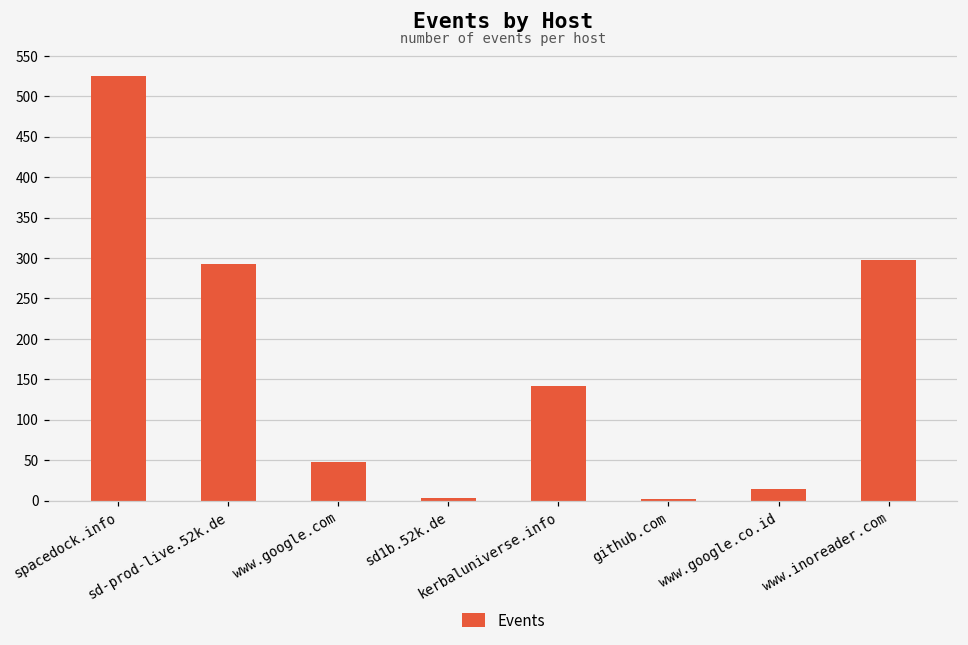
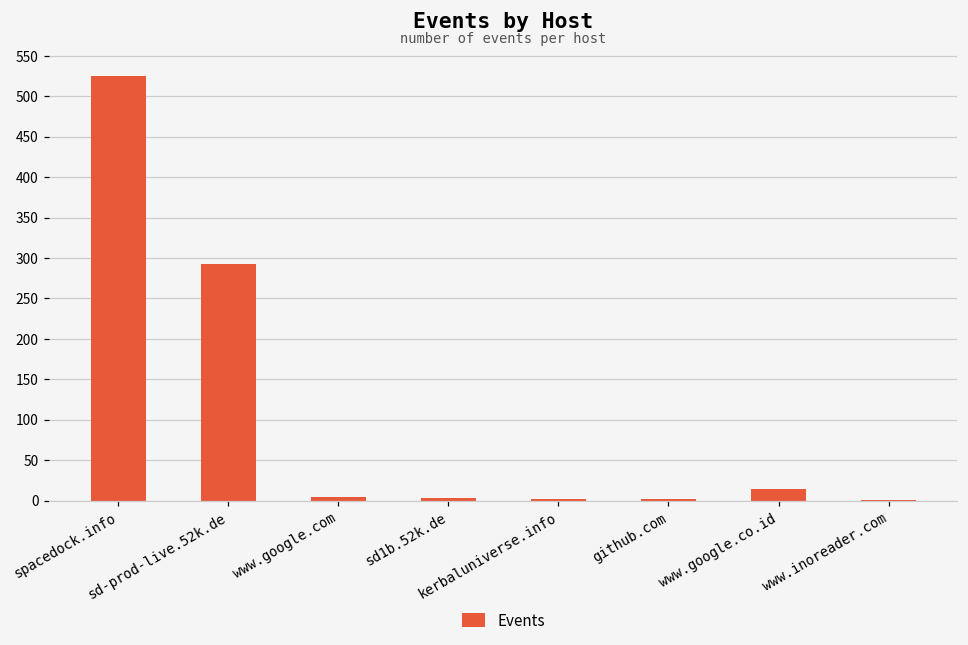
www.google.com: 50 -> 0
kerbaluniverse.info: 140 -> 0
www.inoreader.com: 300 -> 0
